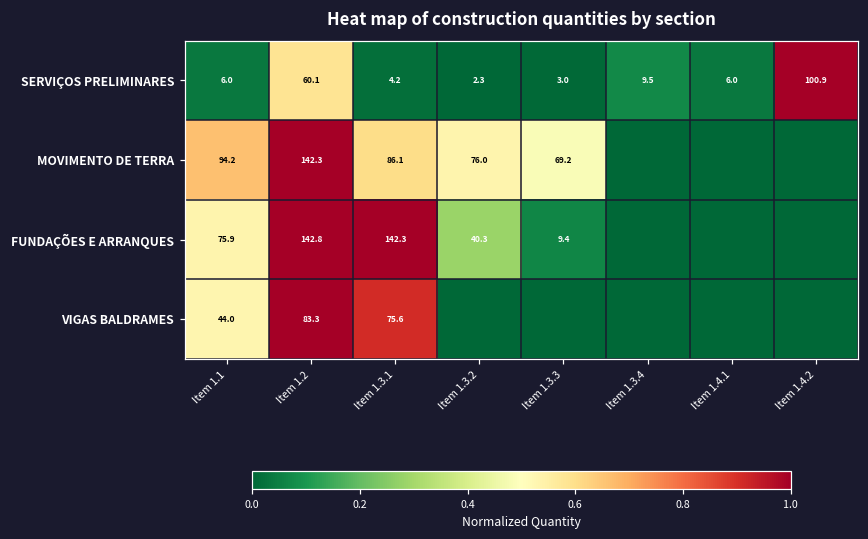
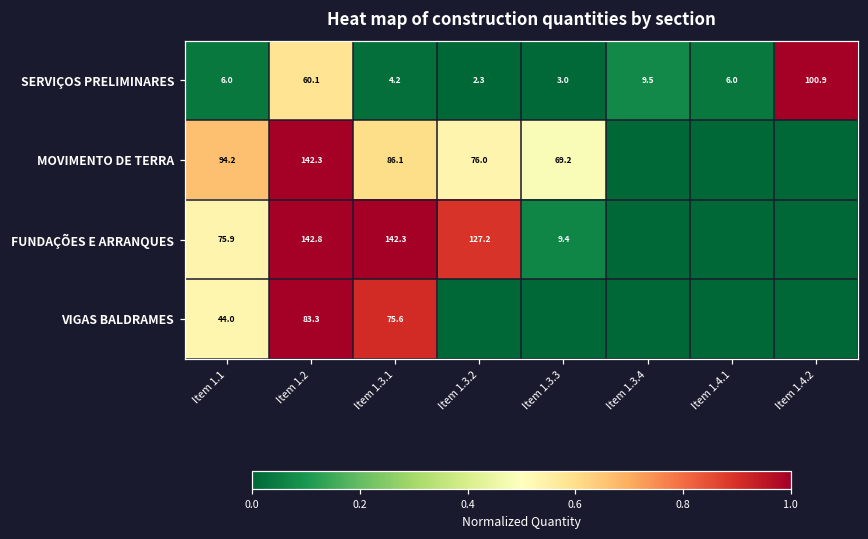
FUNDAÇÕES E ARRANQUES, Item 1.3.2: 40.3 -> 127.2
